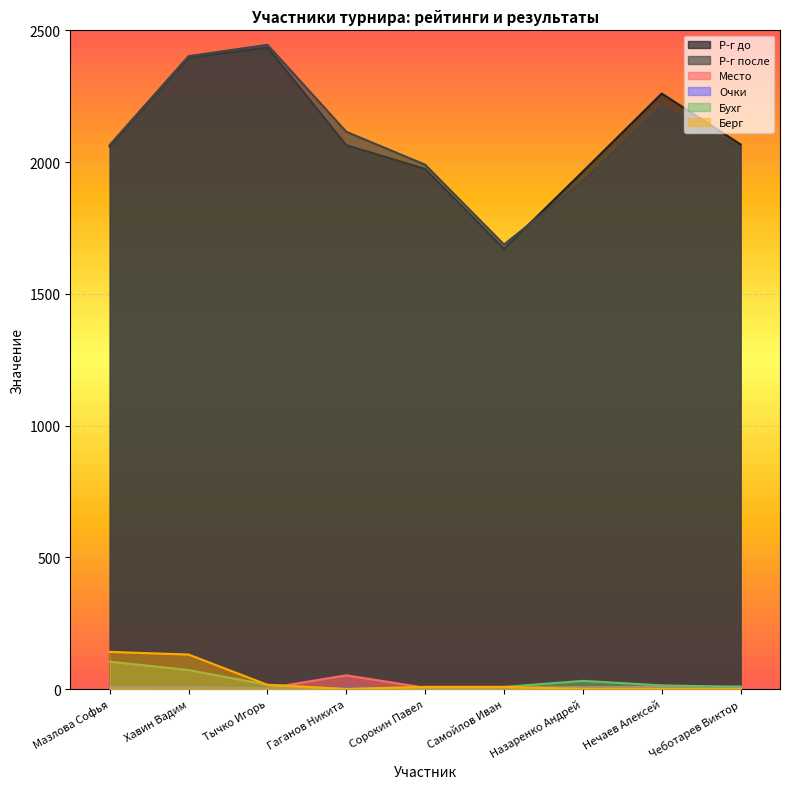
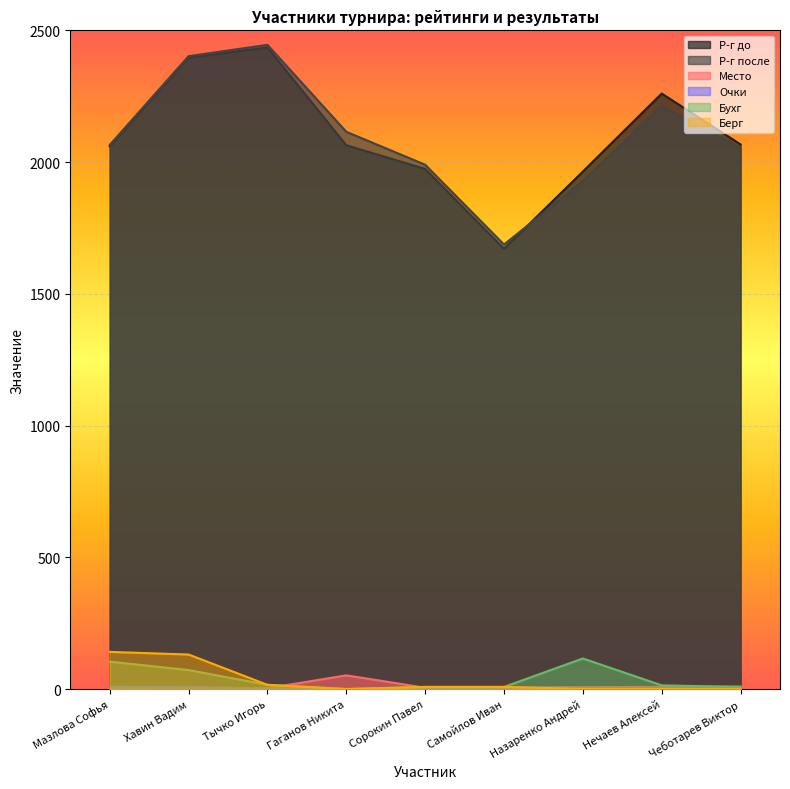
Бухг, Назаренко Андрей: 30 -> 120
